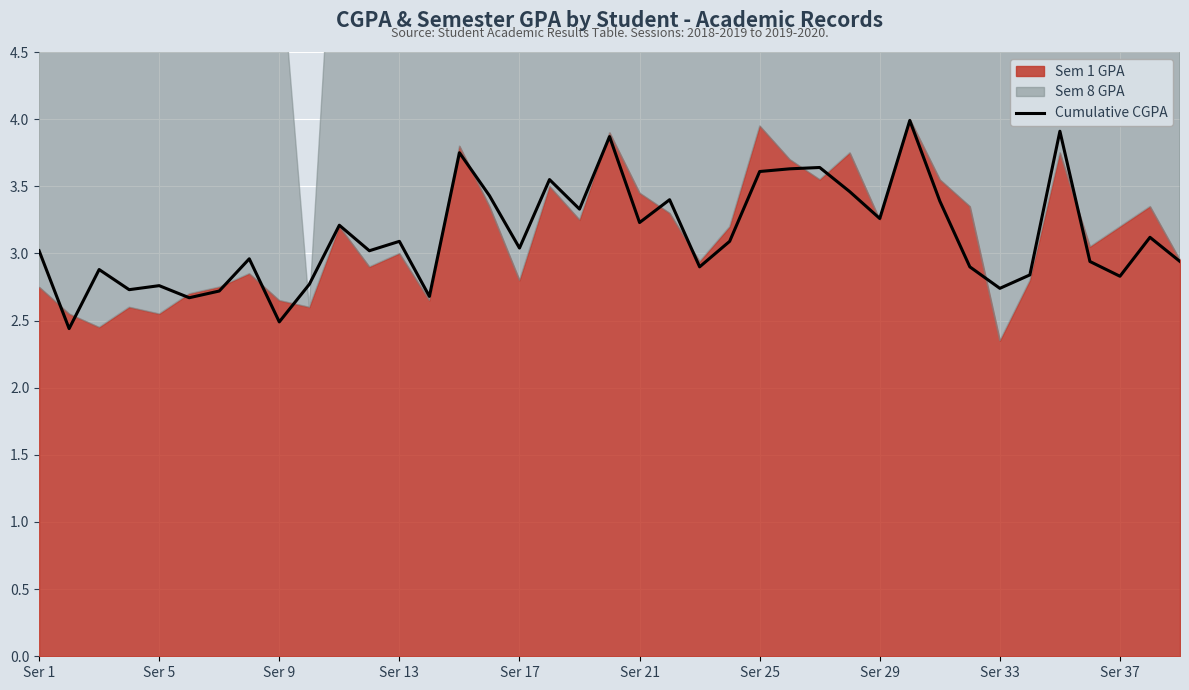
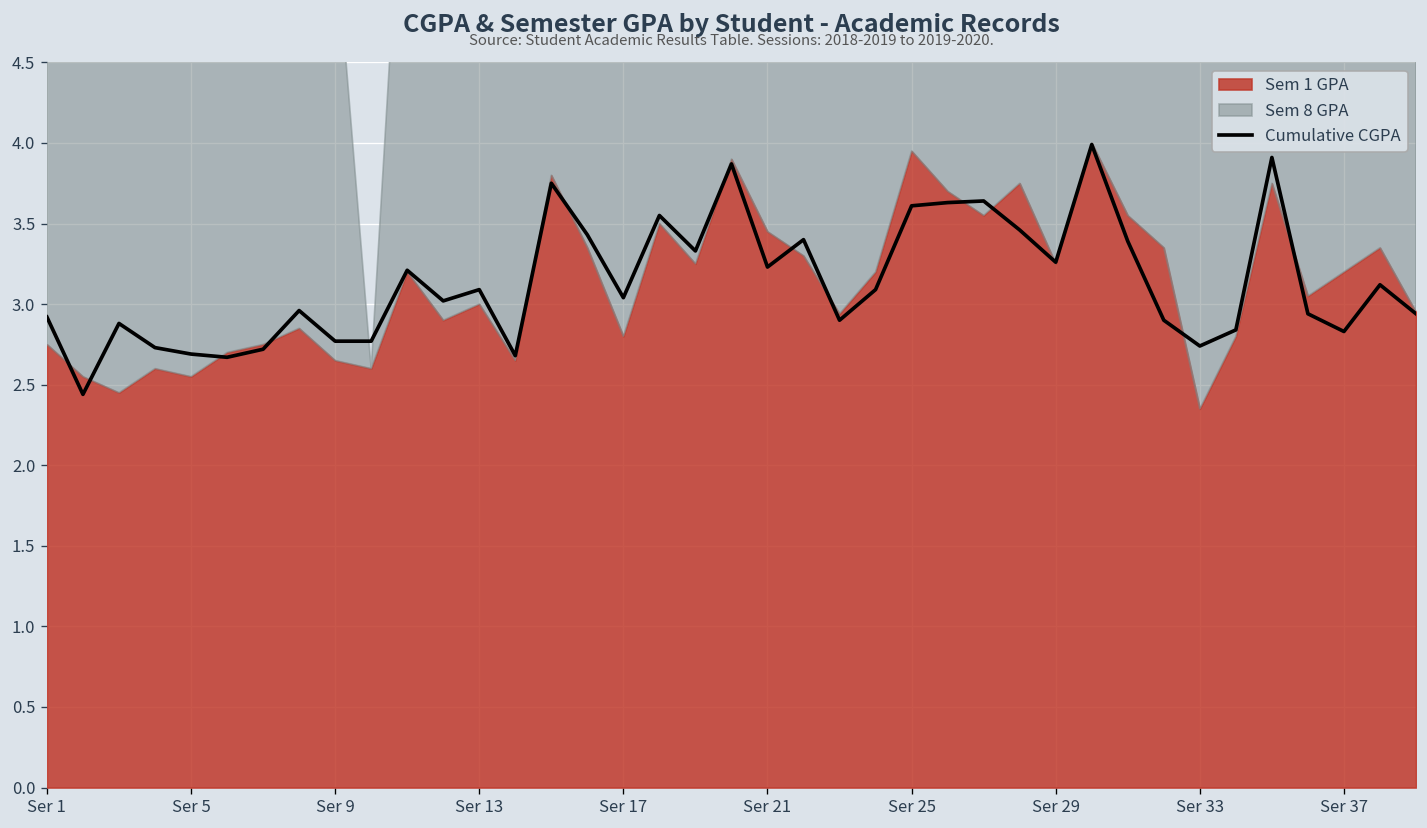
Cumulative CGPA, Ser 1: 3.02 -> 2.92
Cumulative CGPA, Ser 5: 2.76 -> 2.69
Cumulative CGPA, Ser 9: 2.49 -> 2.77
